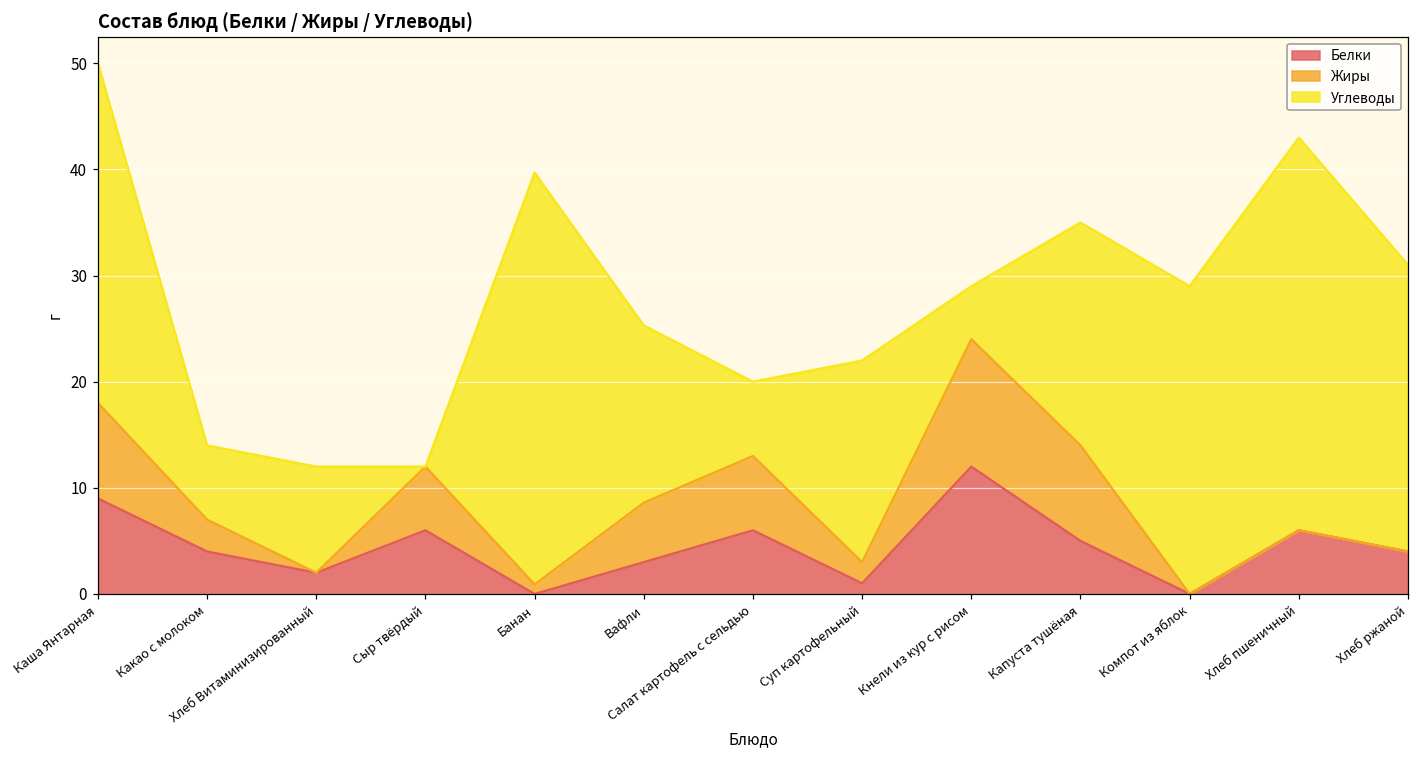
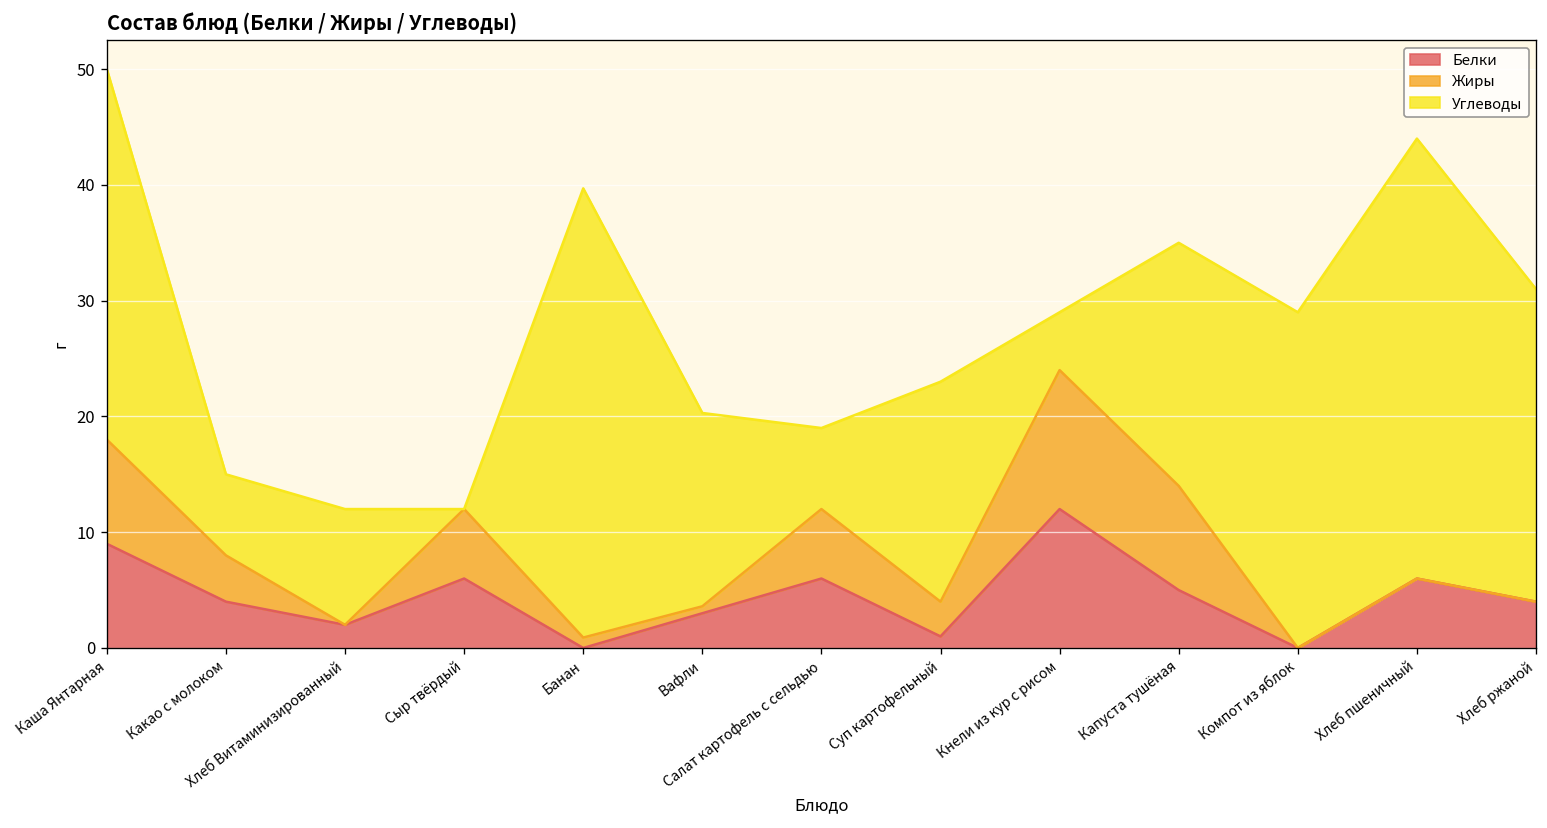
Жиры, Какао с молоком: 3 -> 4
Жиры, Вафли: 6 -> 1
Жиры, Салат картофель с сельдью: 7 -> 6
Жиры, Суп картофельный: 2 -> 3
Углеводы, Хлеб пшеничный: 37 -> 38
